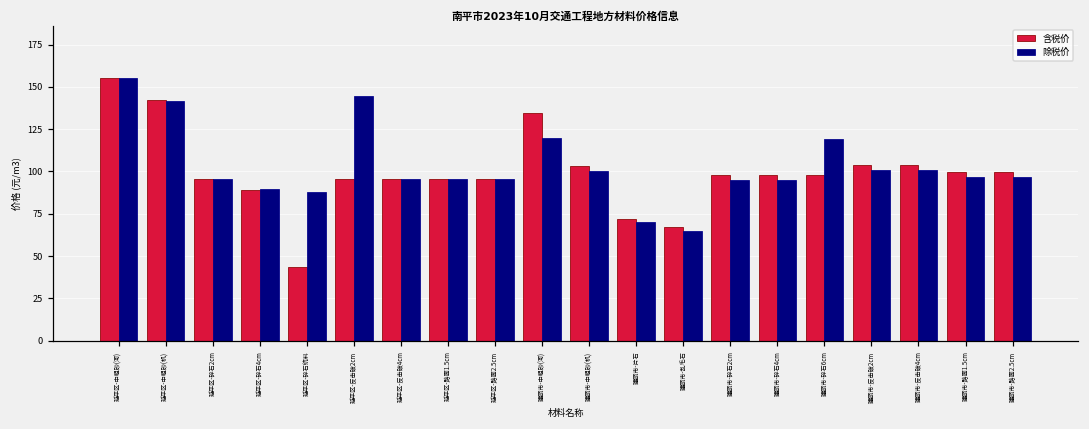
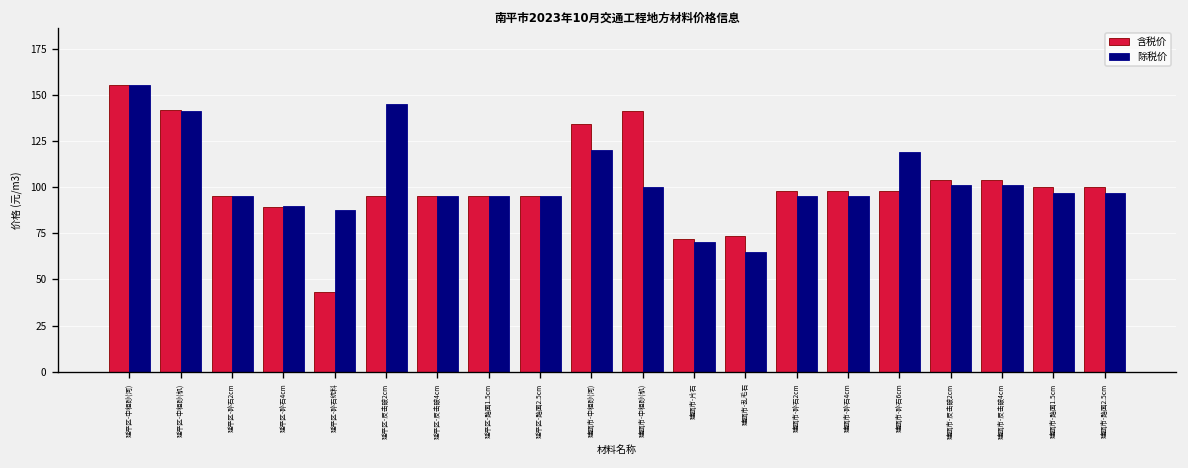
含税价, 建瓯市-中粗砂(机): 103 -> 141
含税价, 建瓯市-乱毛石: 67 -> 73
